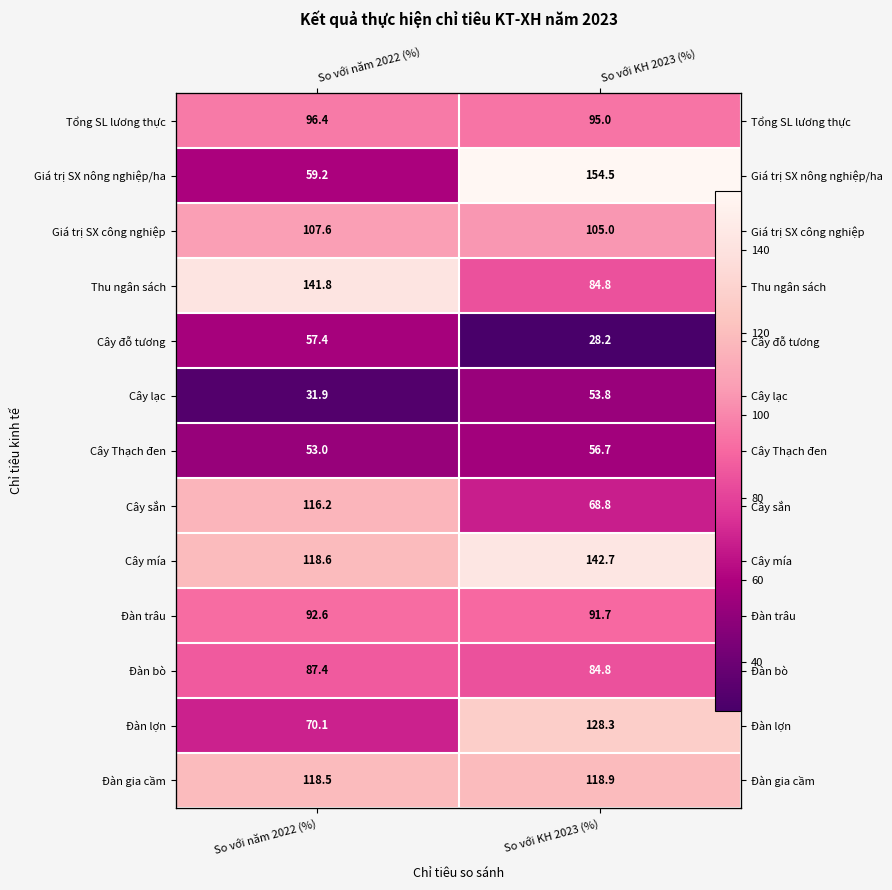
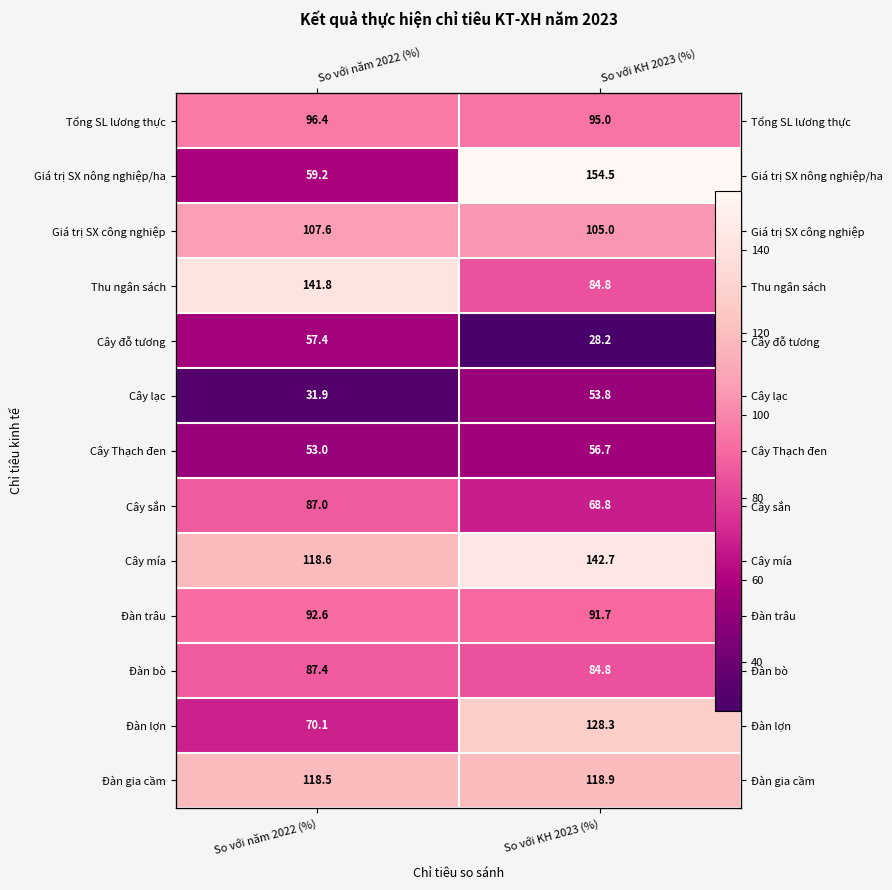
Cây sắn, So với năm 2022 (%): 116.2 -> 87.0
